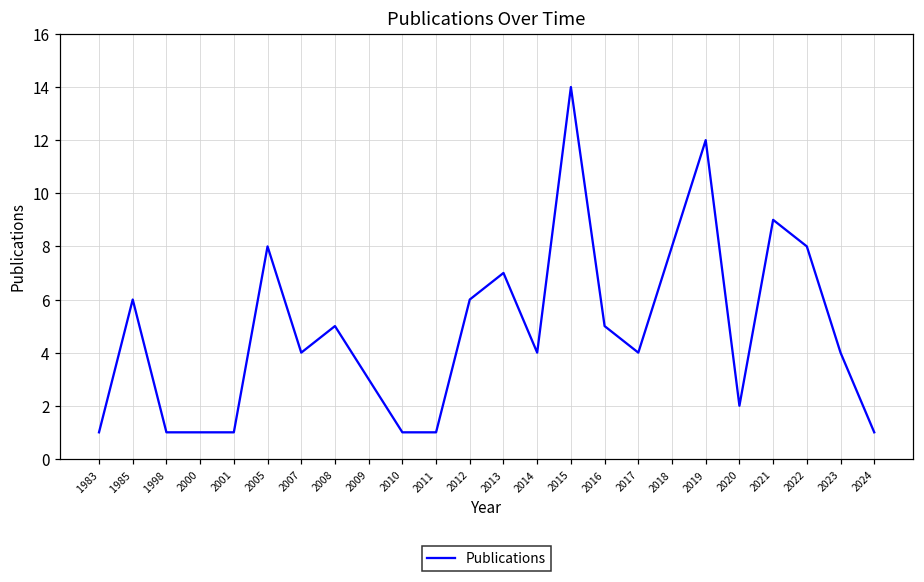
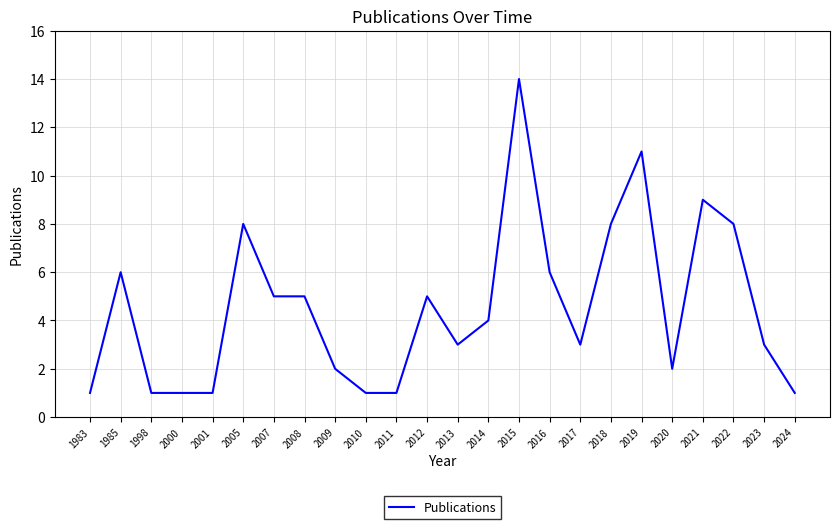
2007: 4 -> 5
2009: 3 -> 2
2012: 6 -> 5
2013: 7 -> 3
2016: 5 -> 6
2017: 4 -> 3
2019: 12 -> 11
2023: 4 -> 3
